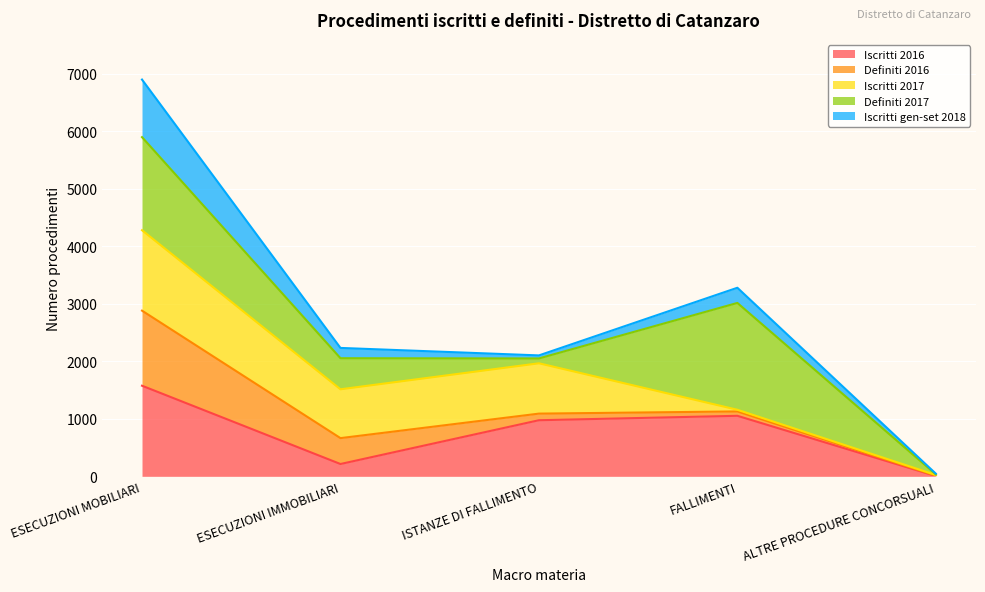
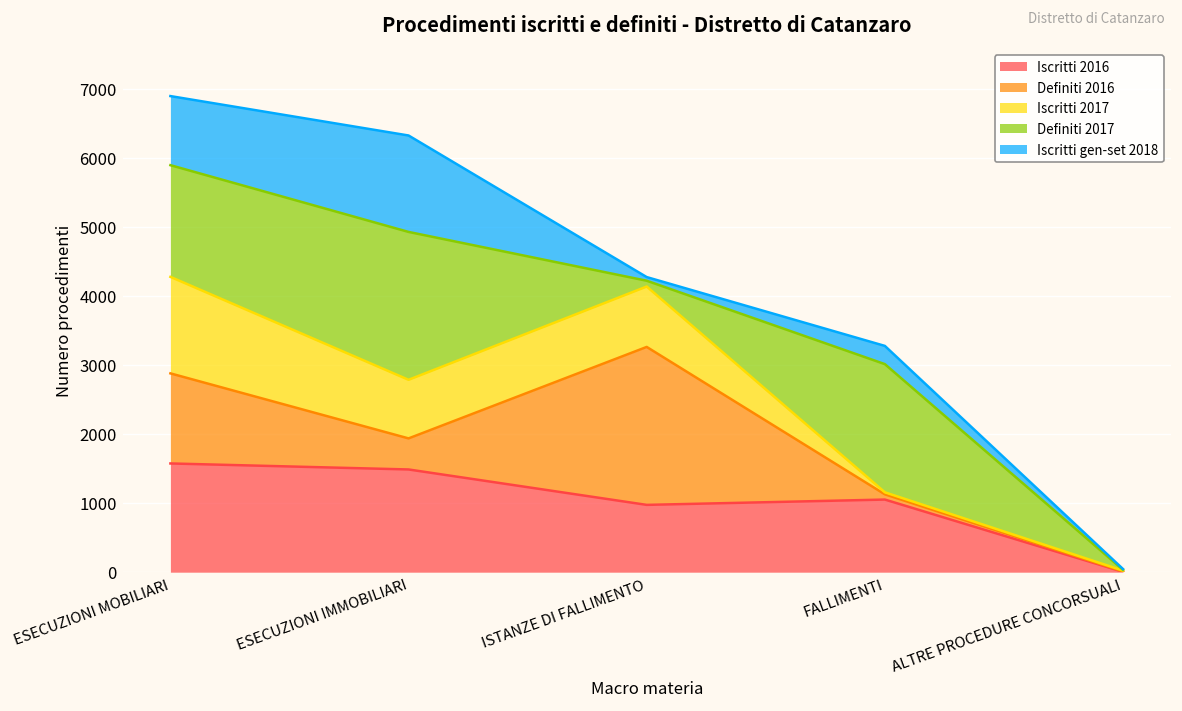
Iscritti 2016, ESECUZIONI IMMOBILIARI: 200 -> 1500
Definiti 2017, ESECUZIONI IMMOBILIARI: 500 -> 2100
Iscritti gen-set 2018, ESECUZIONI IMMOBILIARI: 200 -> 1400
Definiti 2016, ISTANZE DI FALLIMENTO: 100 -> 2300
